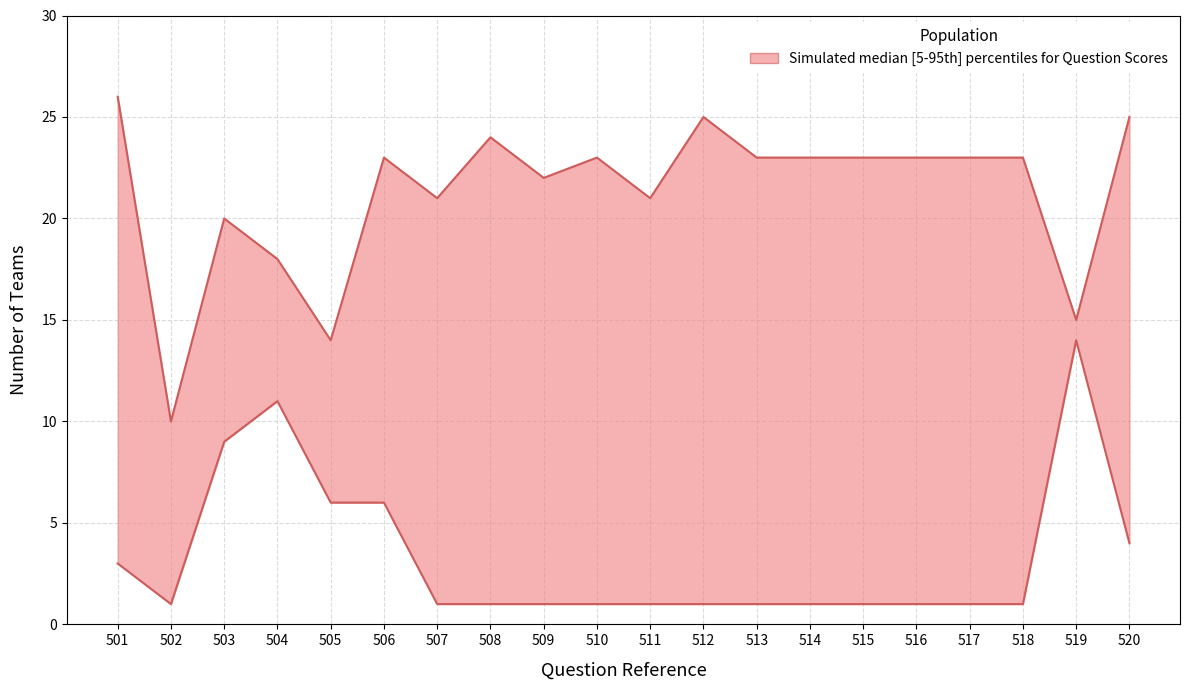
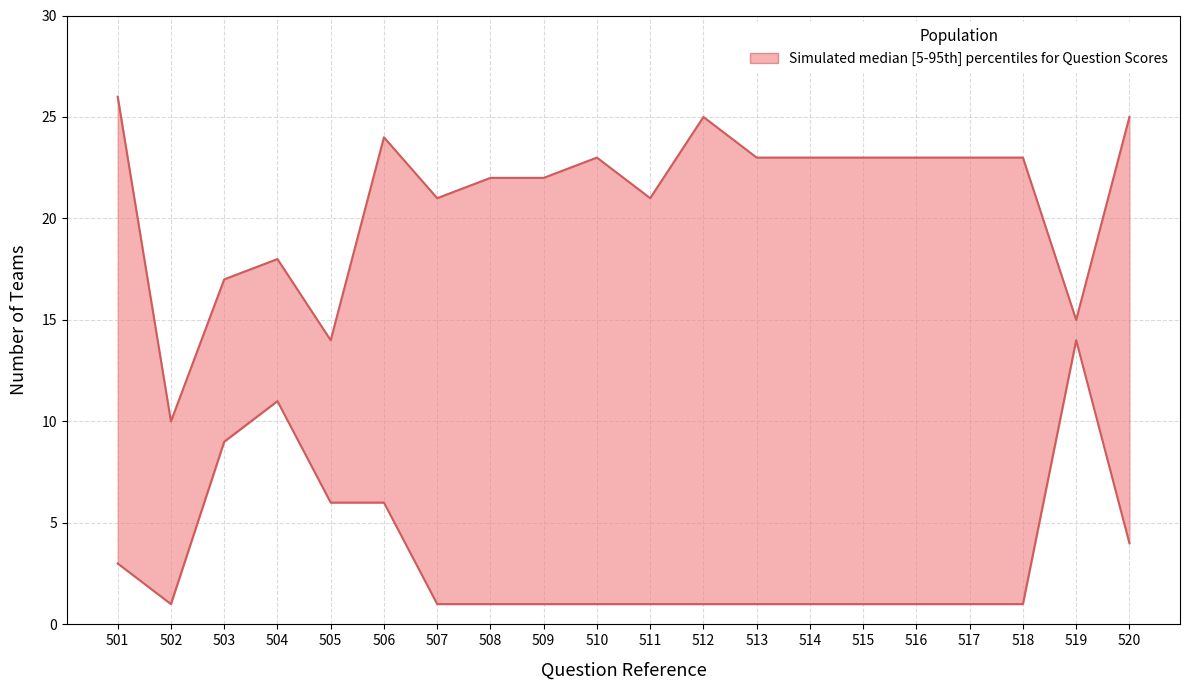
Simulated median [5-95th] percentiles for Question Scores, 503: 20 -> 17
Simulated median [5-95th] percentiles for Question Scores, 506: 23 -> 24
Simulated median [5-95th] percentiles for Question Scores, 508: 24 -> 22
